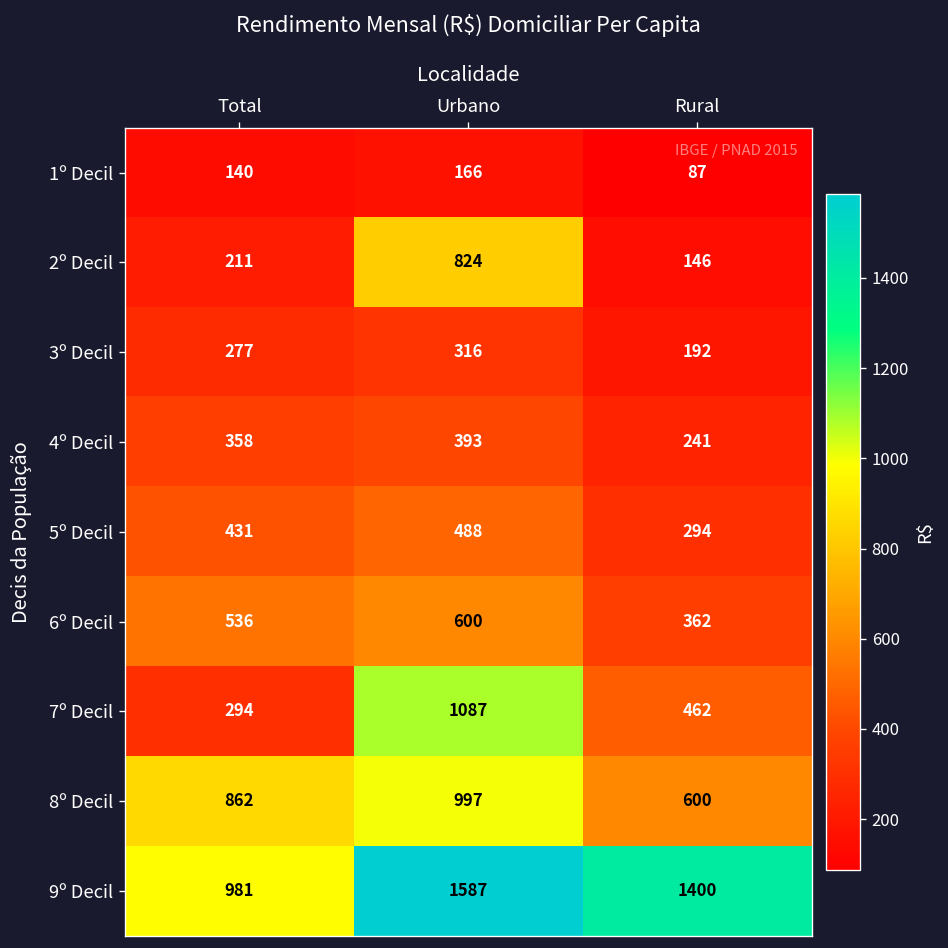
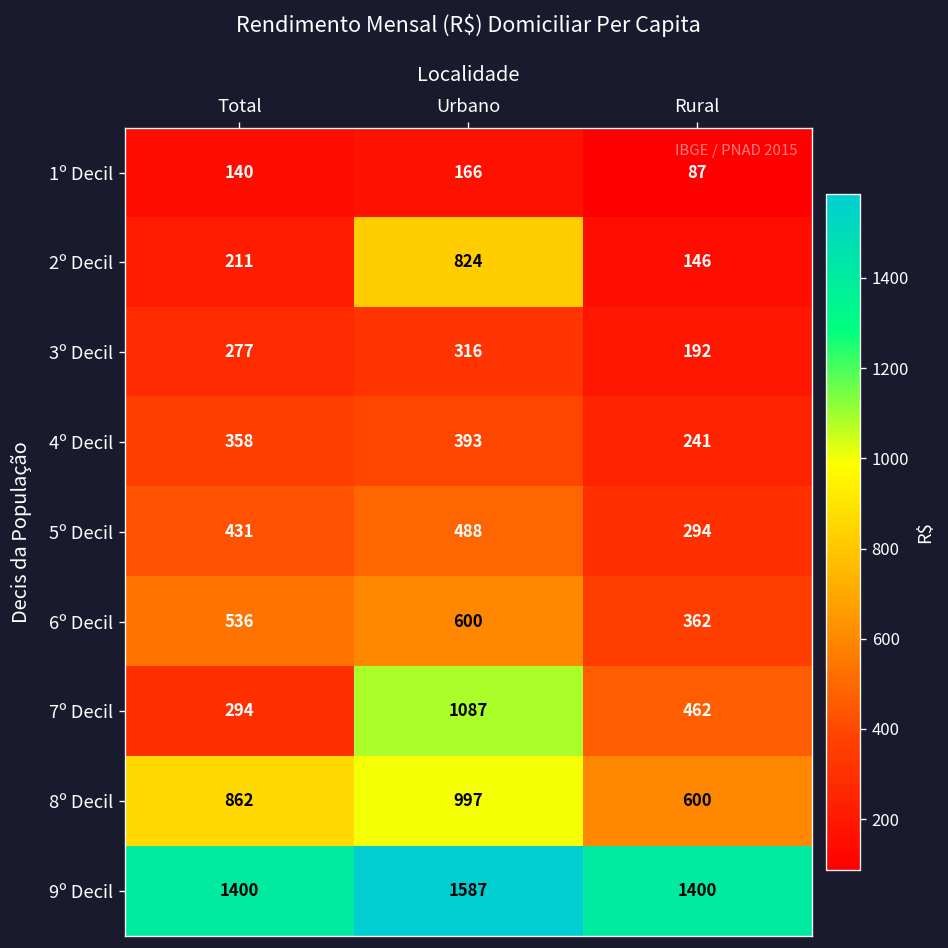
9º Decil, Total: 981 -> 1400
